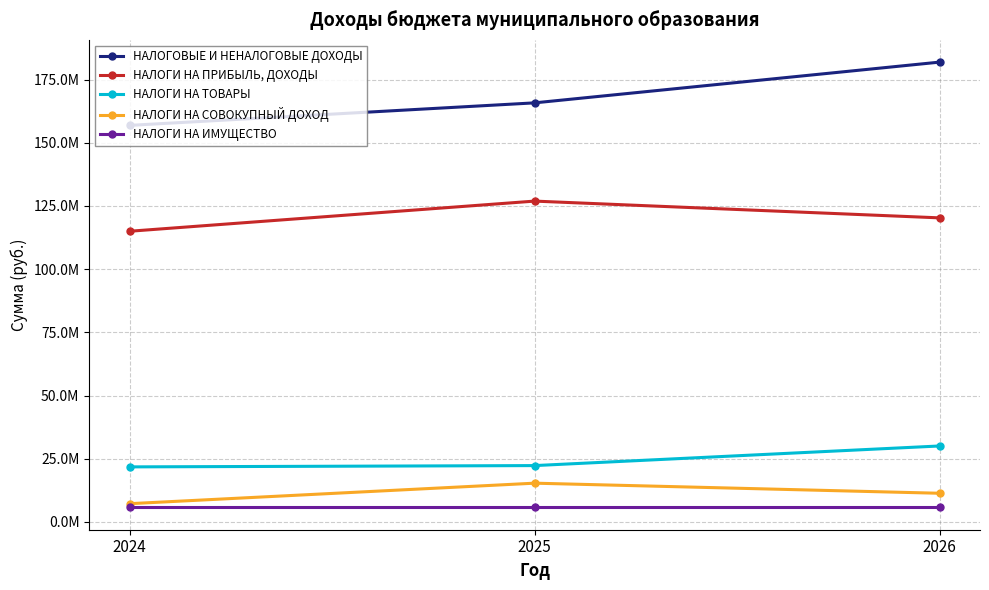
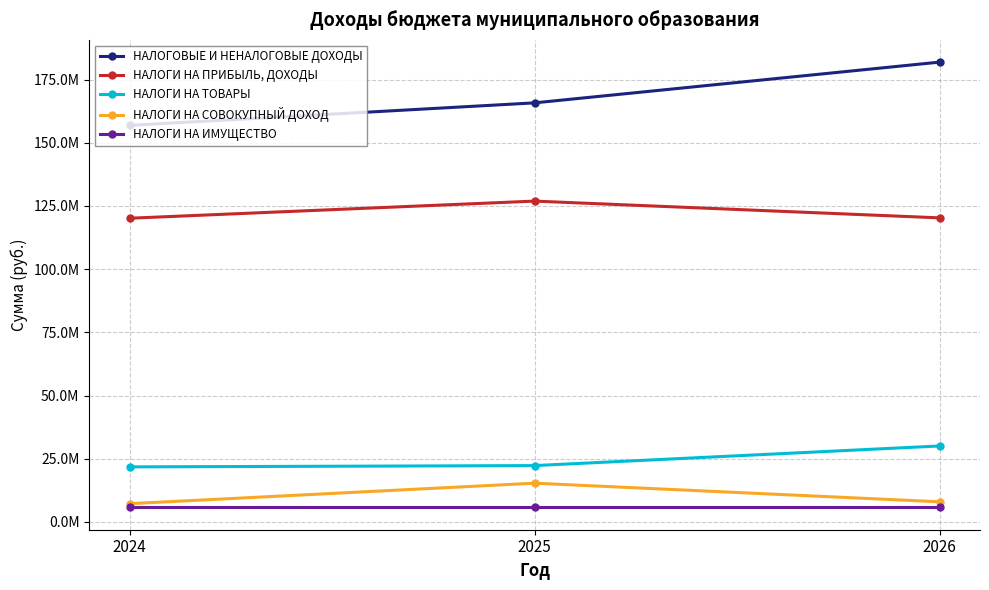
НАЛОГИ НА ПРИБЫЛЬ, ДОХОДЫ, 2024: 115000000 -> 120000000
НАЛОГИ НА СОВОКУПНЫЙ ДОХОД, 2026: 11000000 -> 8000000
